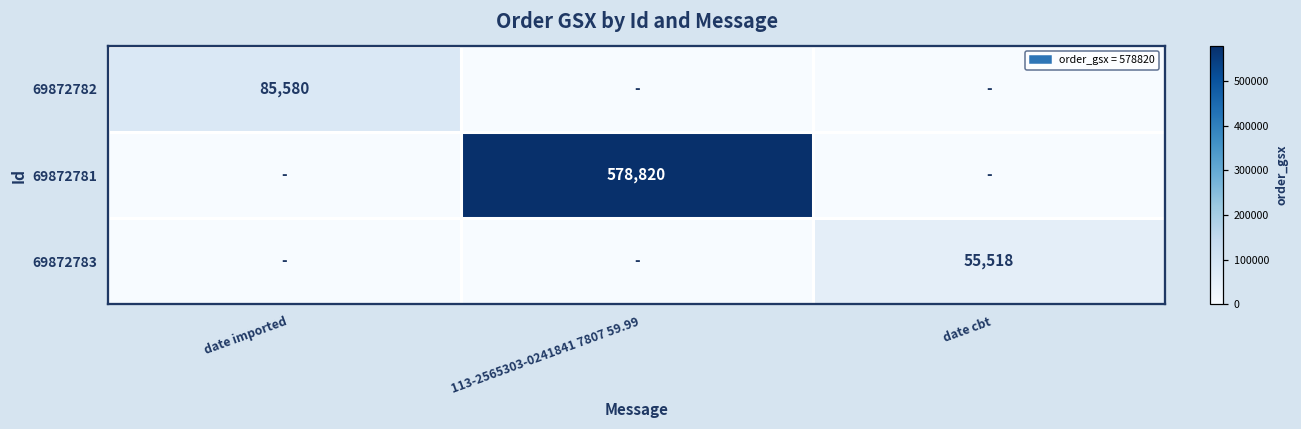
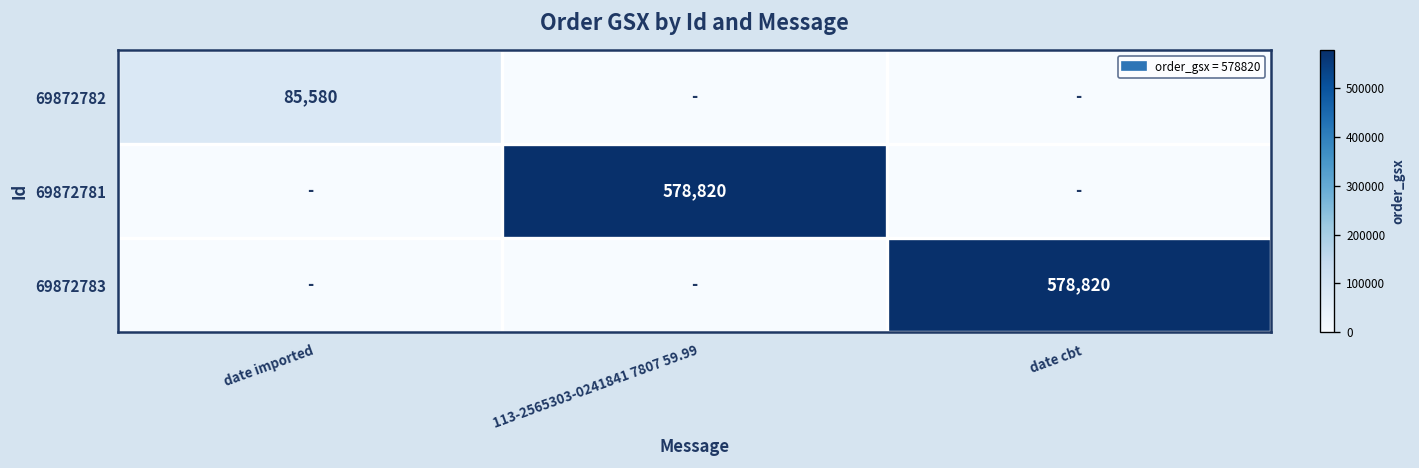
69872783, date cbt: 55,518 -> 578,820
